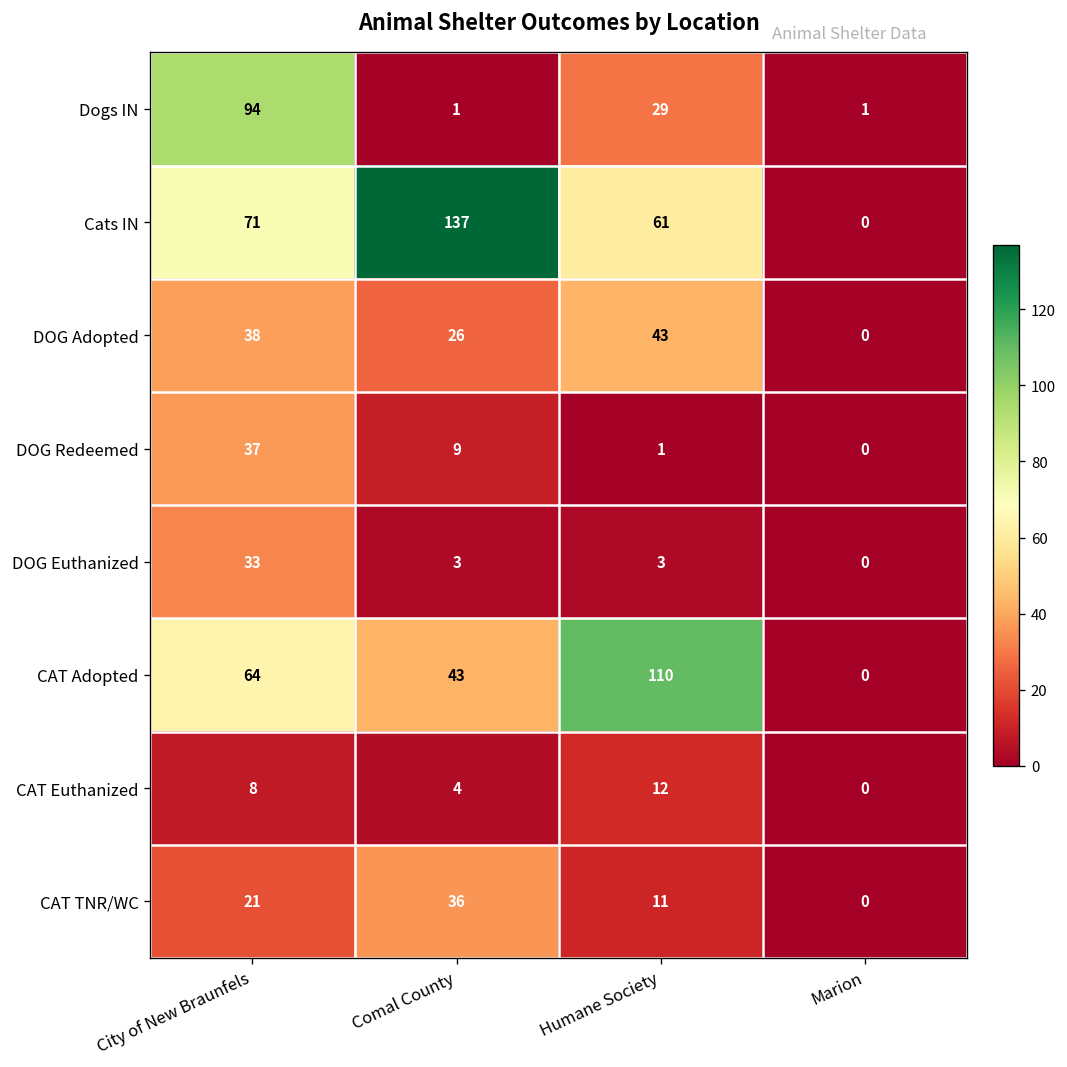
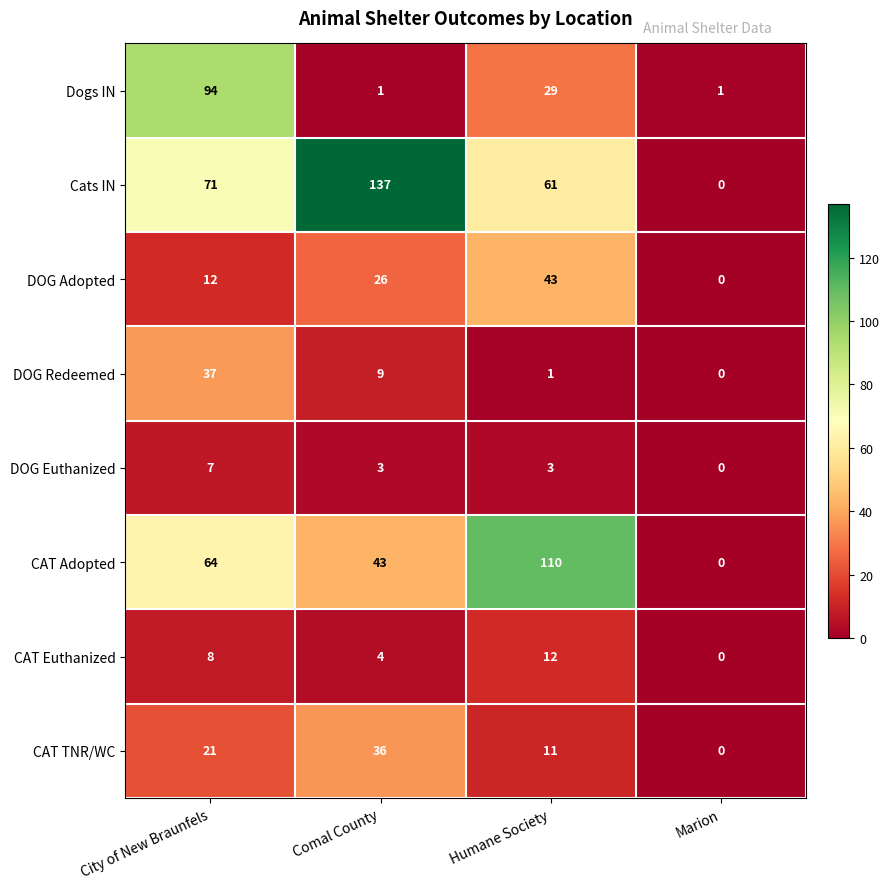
DOG Adopted, City of New Braunfels: 38 -> 12
DOG Euthanized, City of New Braunfels: 33 -> 7
